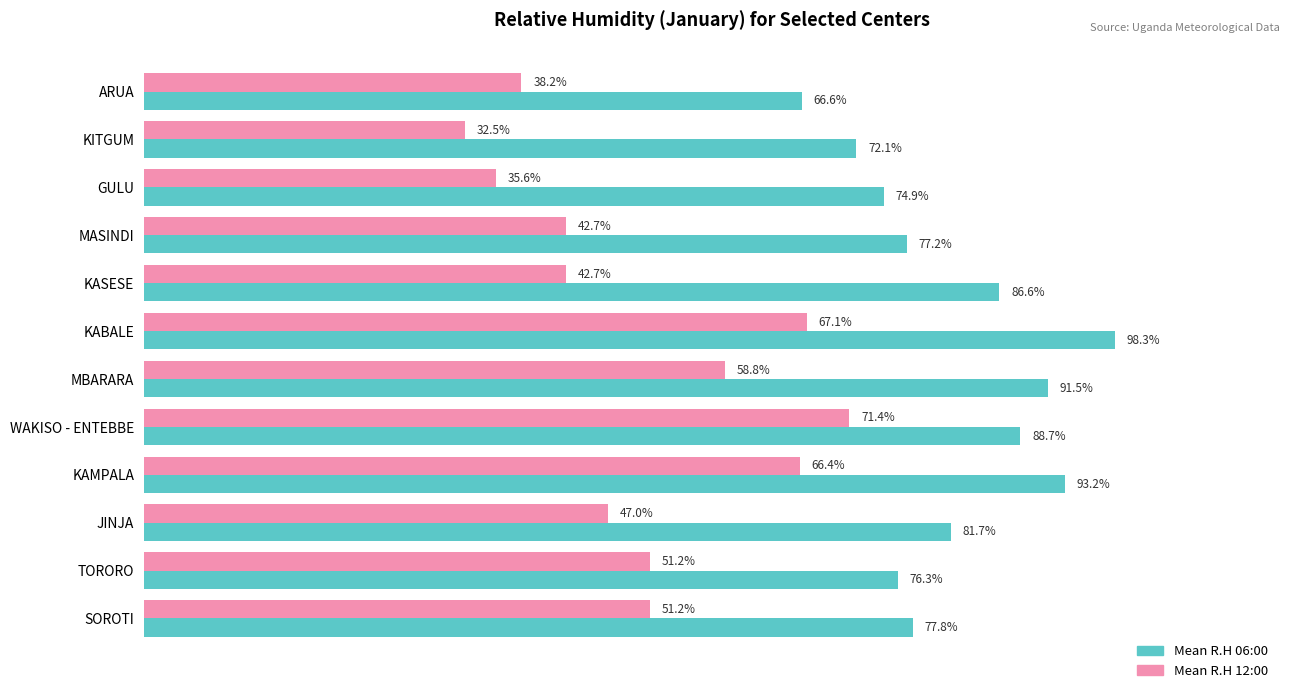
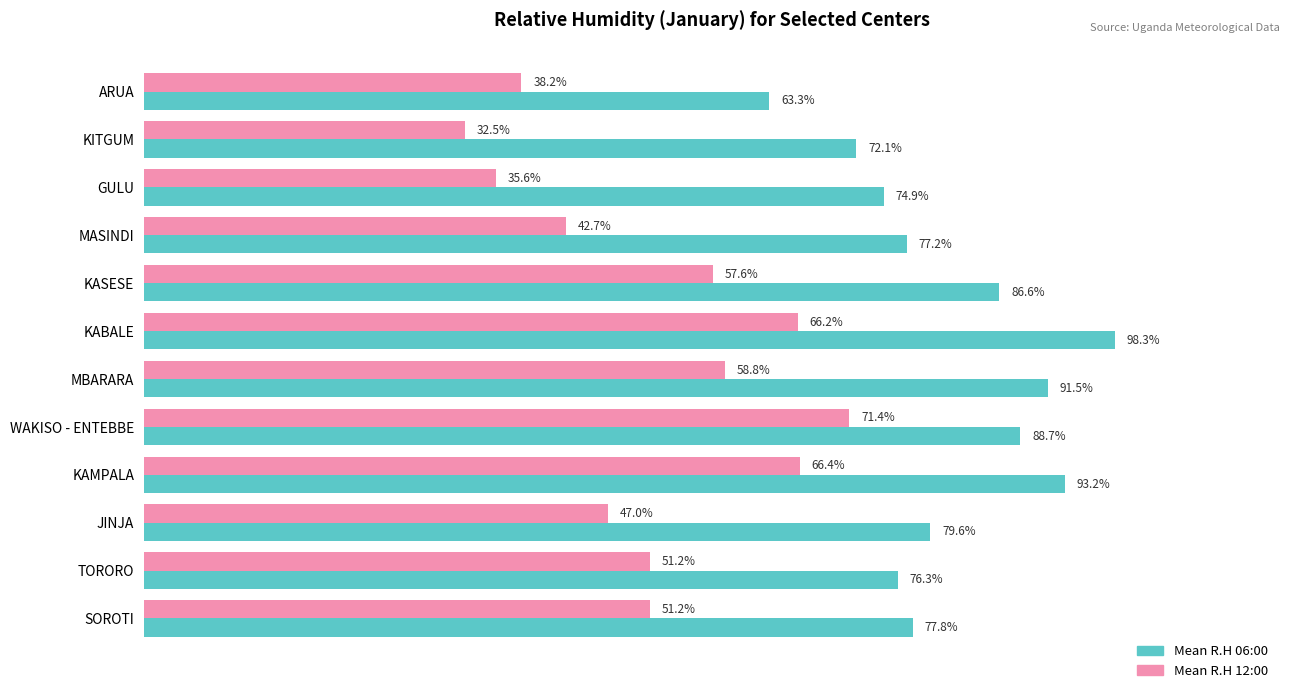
Mean R.H 06:00, ARUA: 66.6% -> 63.3%
Mean R.H 12:00, KASESE: 42.7% -> 57.6%
Mean R.H 12:00, KABALE: 67.1% -> 66.2%
Mean R.H 06:00, JINJA: 81.7% -> 79.6%
